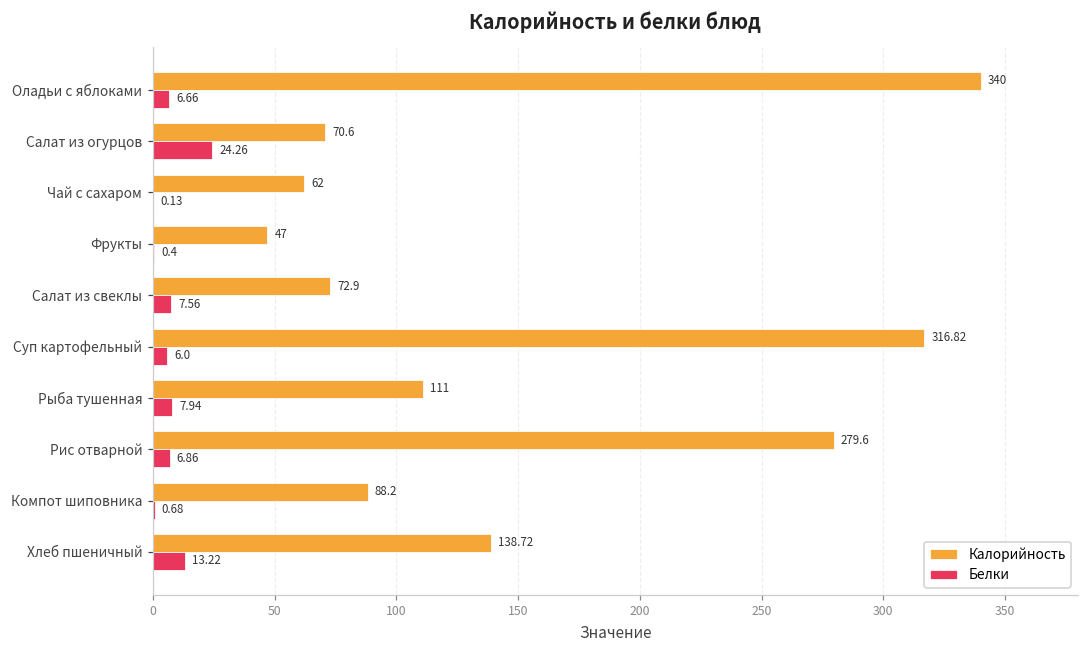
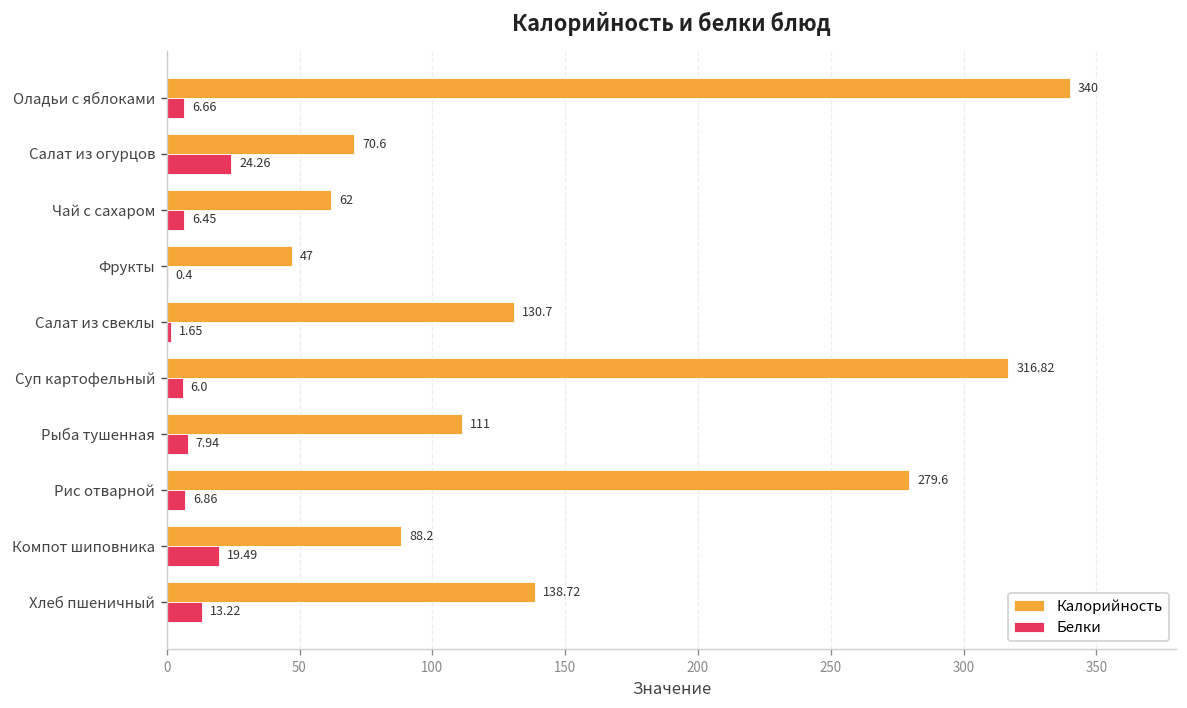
Белки, Чай с сахаром: 0.13 -> 6.45
Калорийность, Салат из свеклы: 72.9 -> 130.7
Белки, Салат из свеклы: 7.56 -> 1.65
Белки, Компот шиповника: 0.68 -> 19.49
